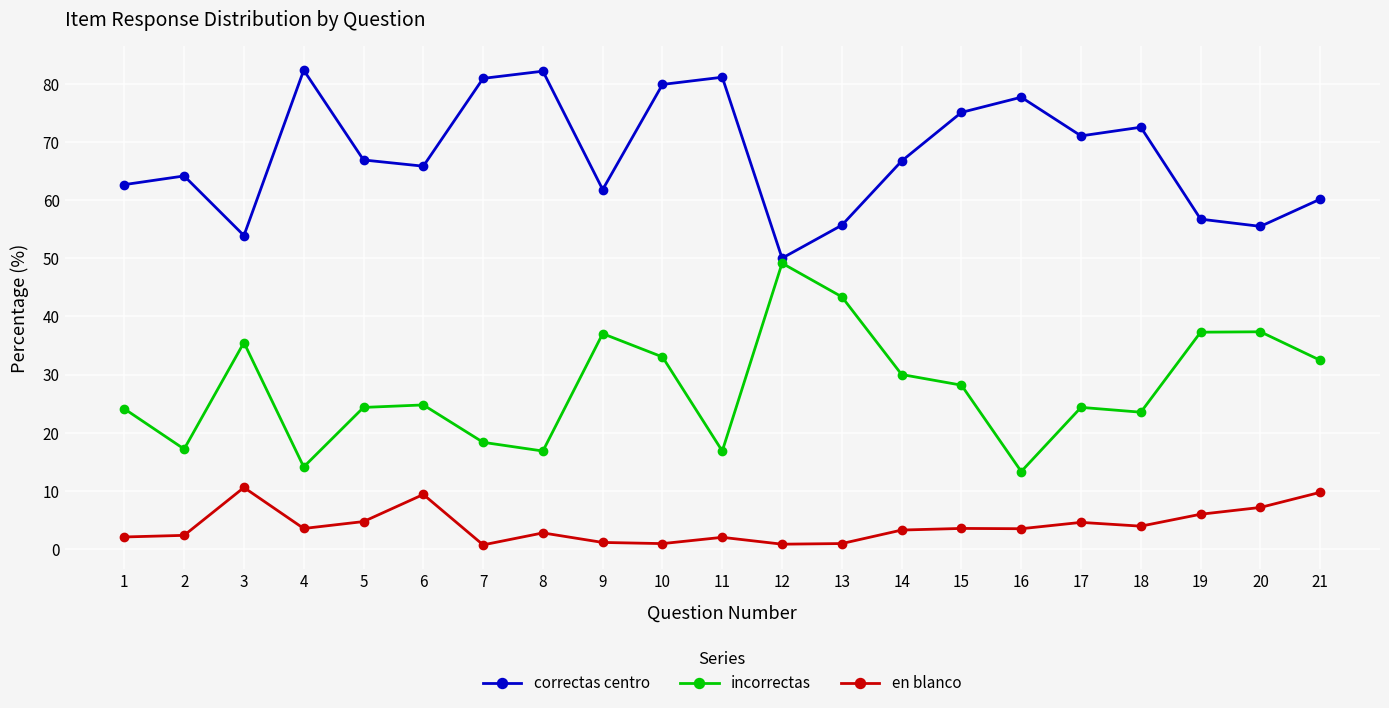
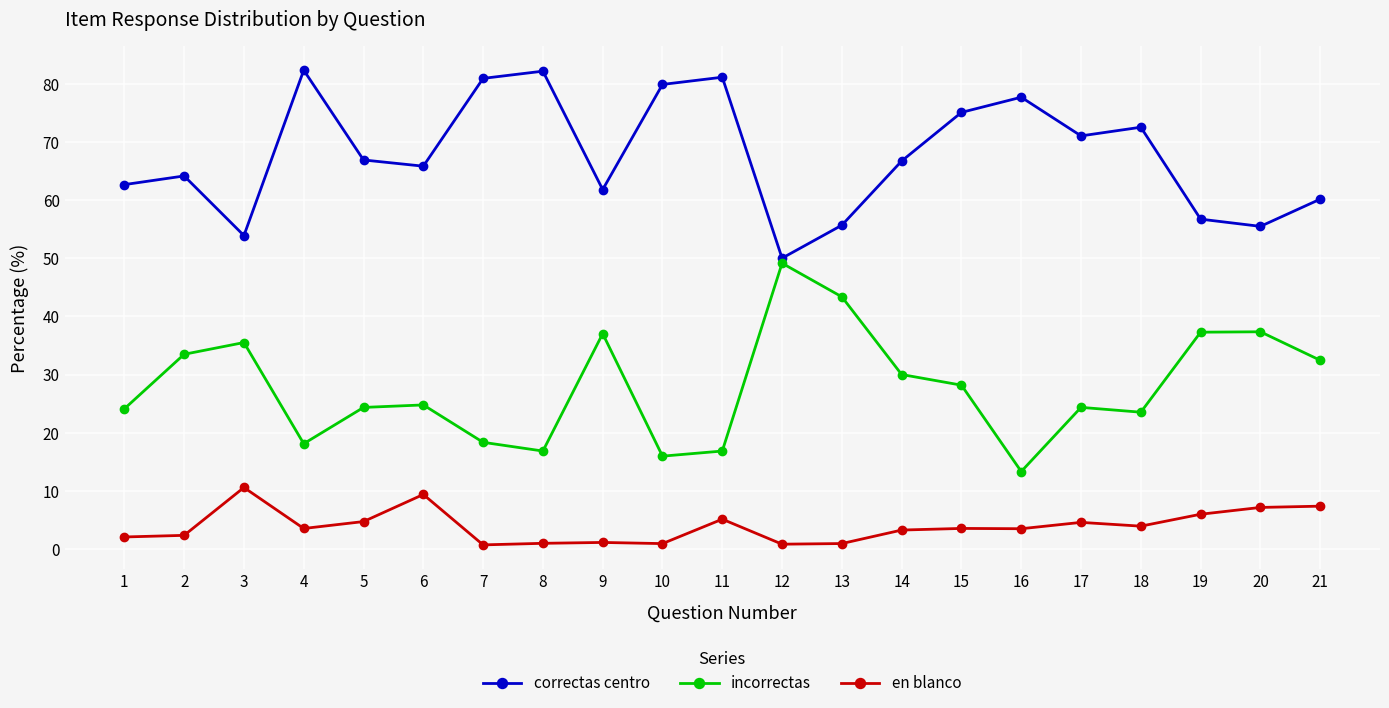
incorrectas, 2: 17 -> 33
incorrectas, 4: 14 -> 18
en blanco, 8: 3 -> 1
incorrectas, 10: 33 -> 16
en blanco, 11: 2 -> 5
en blanco, 21: 10 -> 7
